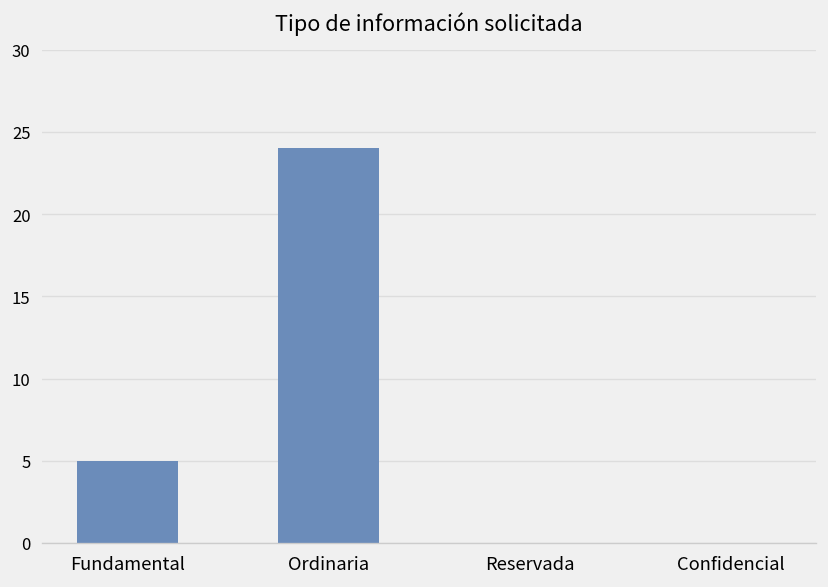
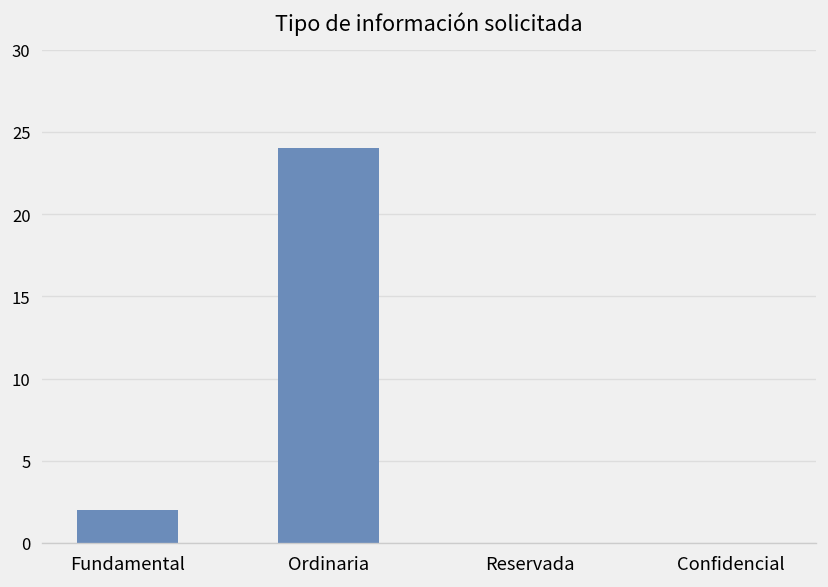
Fundamental: 5 -> 2
